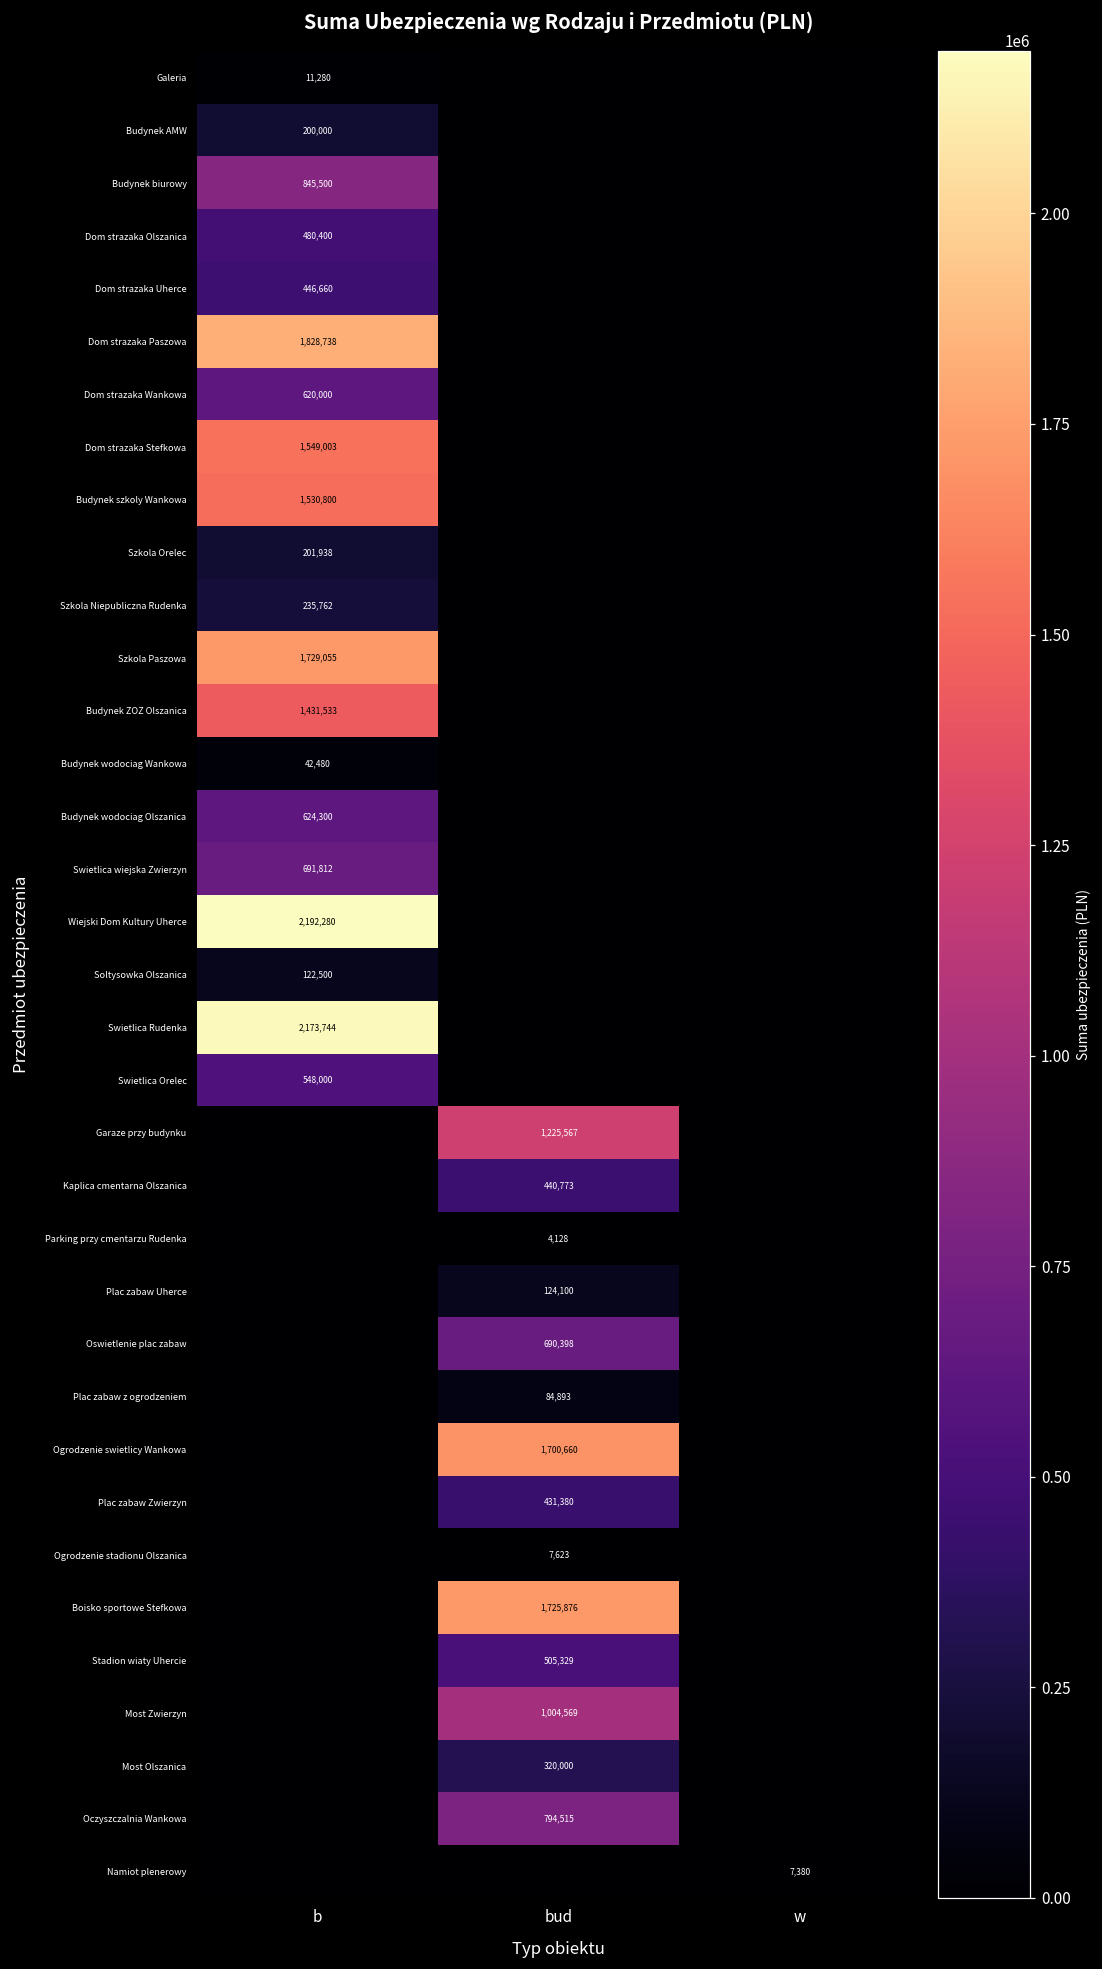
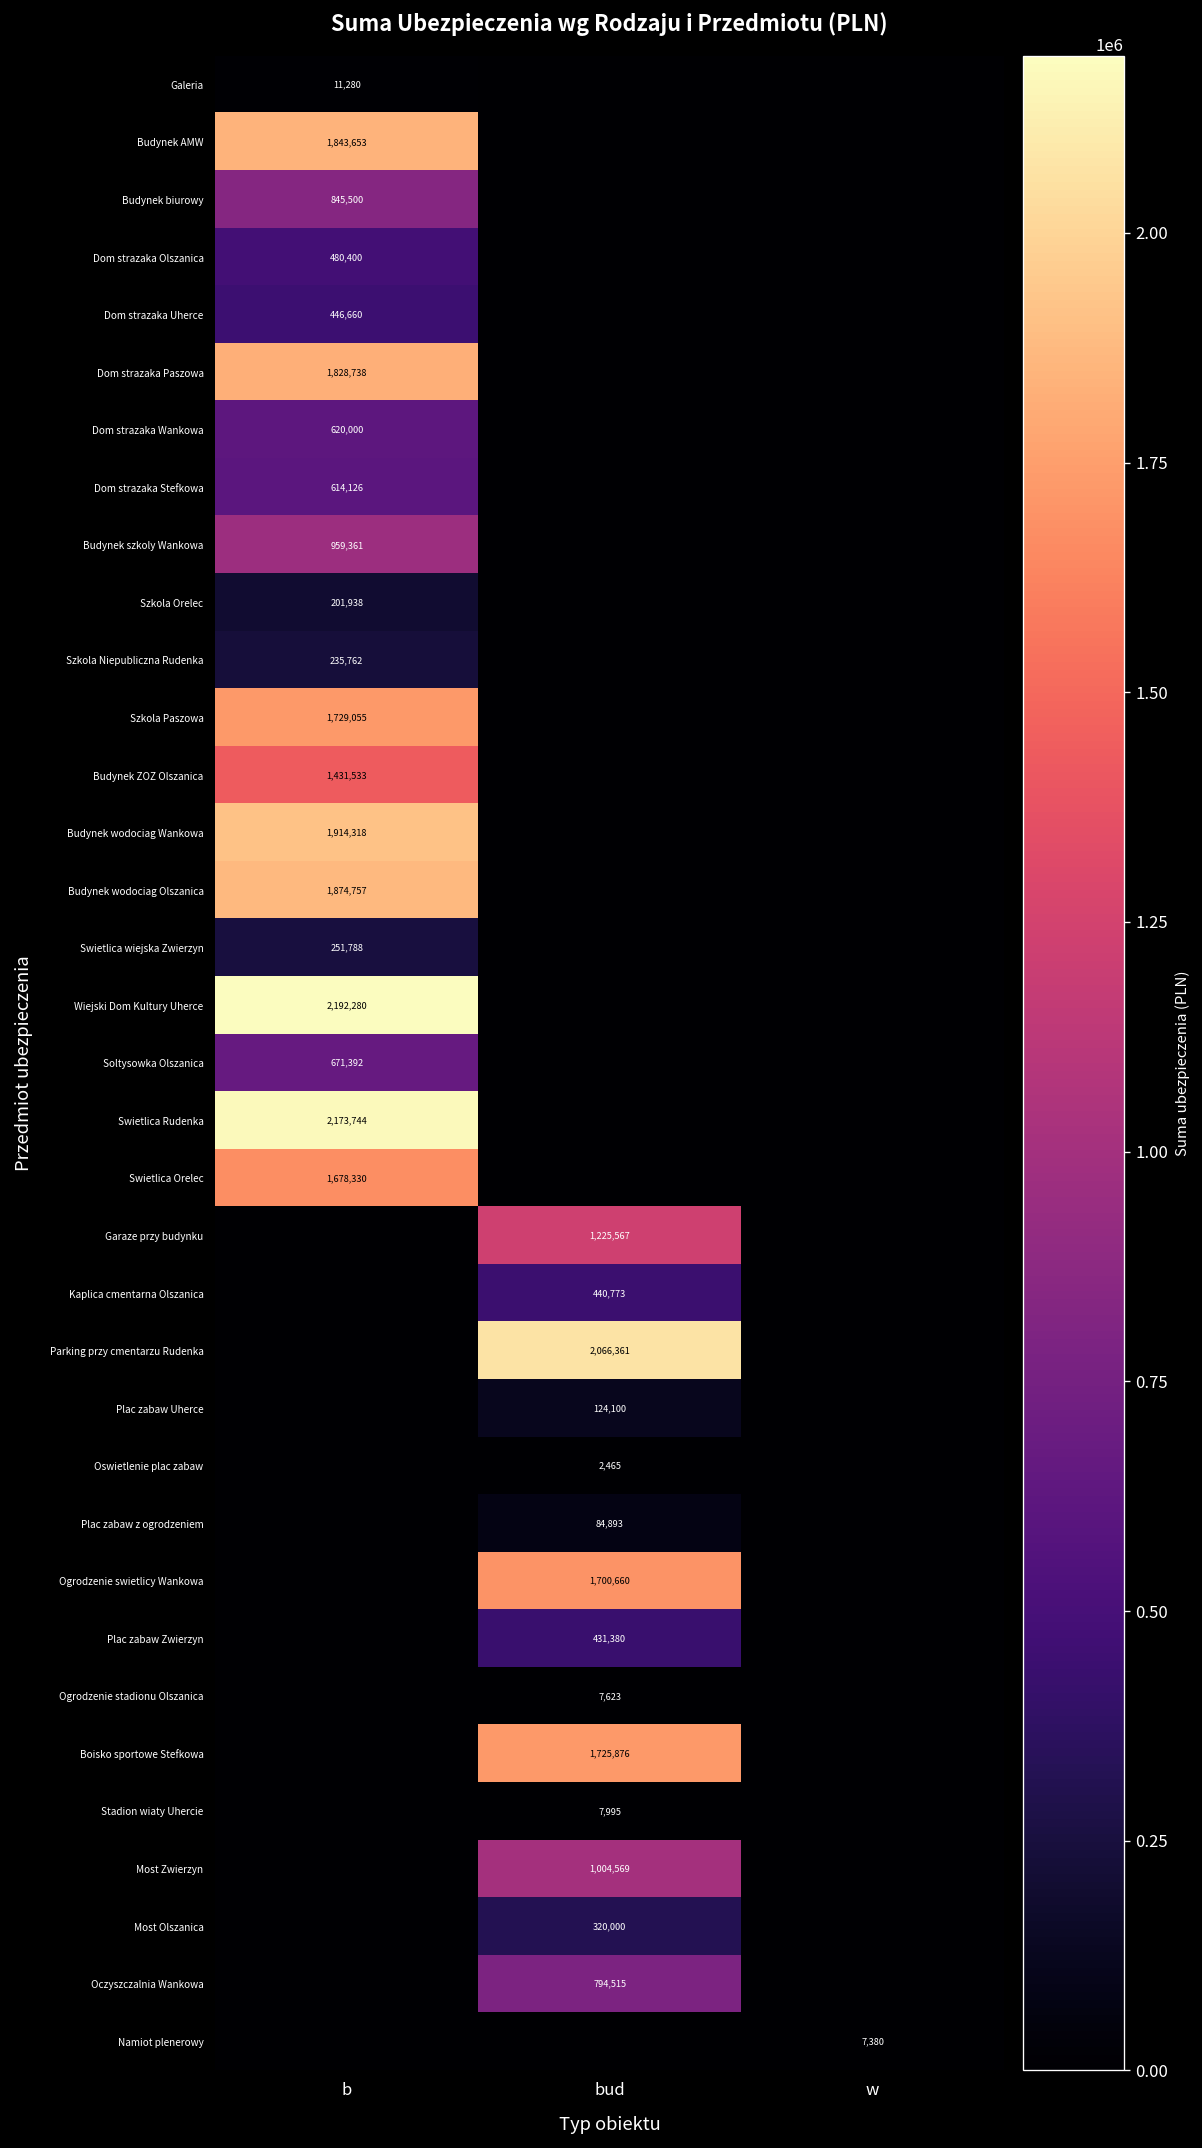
Budynek AMW, b: 200,000 -> 1,843,653
Dom strazaka Stefkowa, b: 1,549,003 -> 614,126
Budynek szkoly Wankowa, b: 1,530,800 -> 959,361
Budynek wodociag Wankowa, b: 42,480 -> 1,914,318
Budynek wodociag Olszanica, b: 624,300 -> 1,874,757
Swietlica wiejska Zwierzyn, b: 691,812 -> 251,788
Soltysowka Olszanica, b: 122,500 -> 671,392
Swietlica Orelec, b: 548,000 -> 1,678,330
Parking przy cmentarzu Rudenka, bud: 4,128 -> 2,066,361
Oswietlenie plac zabaw, bud: 690,398 -> 2,465
Stadion wiaty Uhercie, bud: 505,329 -> 7,995
